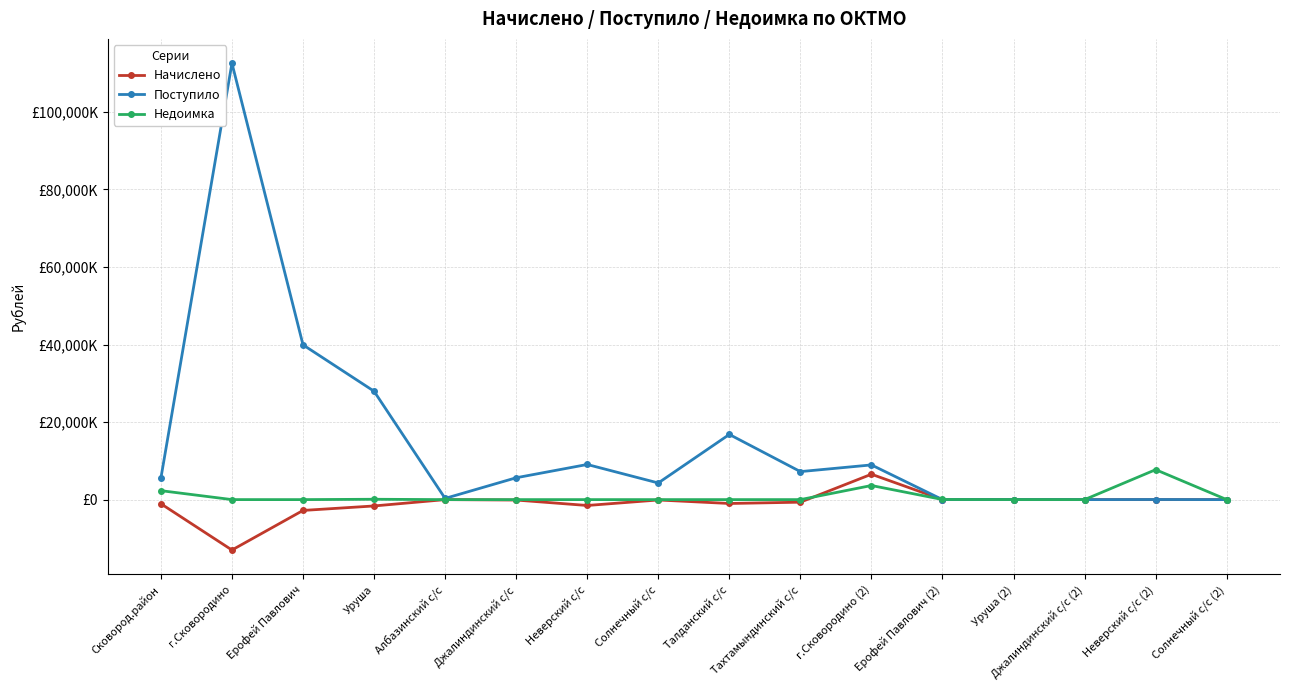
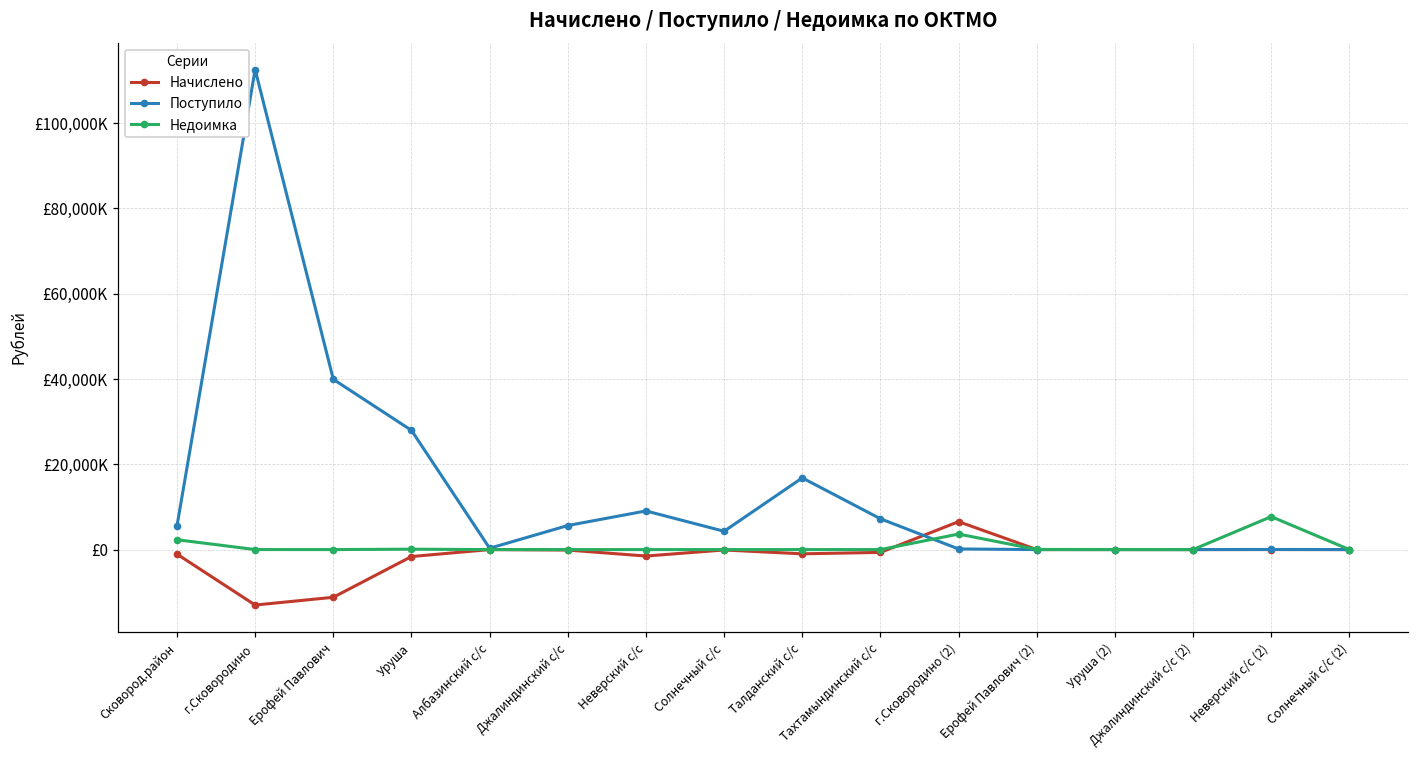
Начислено, Ерофей Павлович: £-3,000,000 -> £-11,000,000
Поступило, г.Сковородино (2): £9,000,000 -> £0
